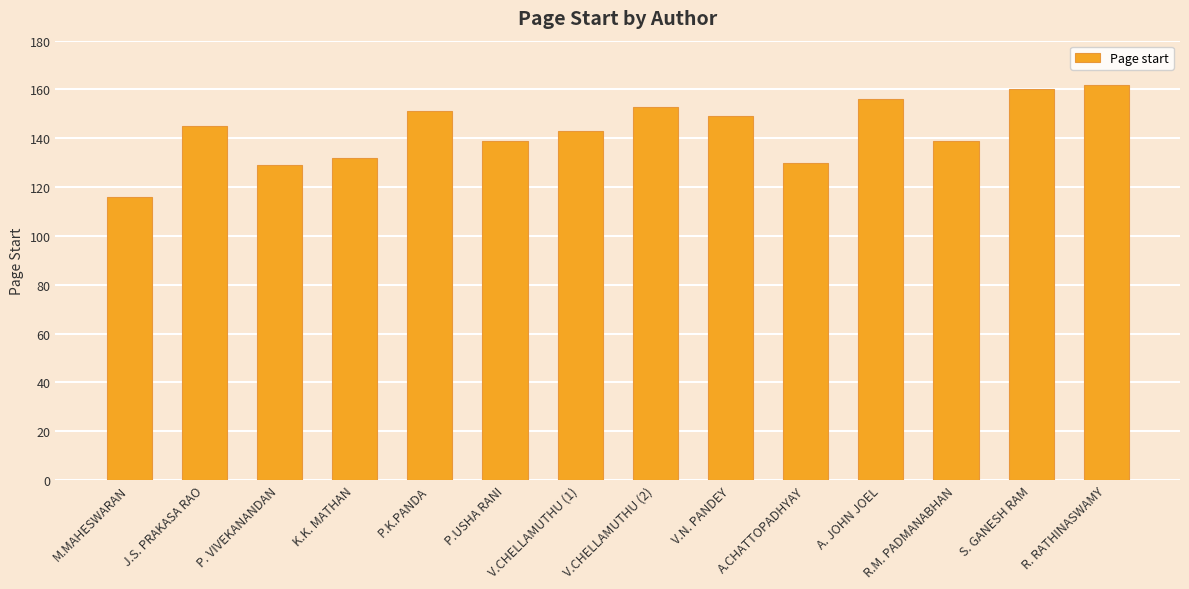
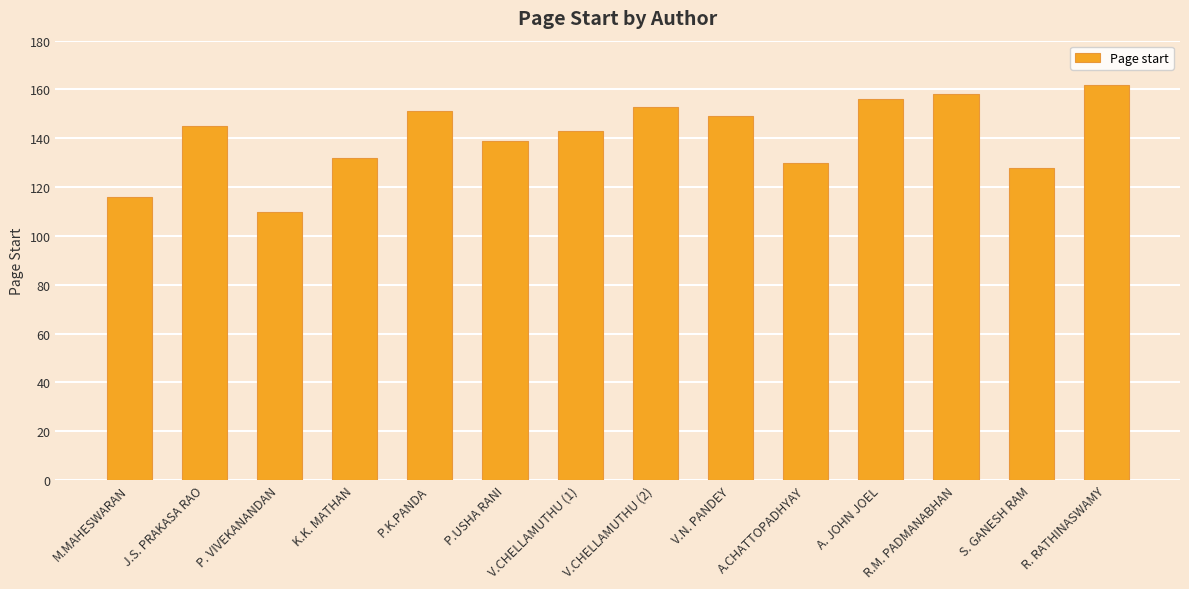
P. VIVEKANANDAN: 129 -> 110
R.M. PADMANABHAN: 139 -> 158
S. GANESH RAM: 160 -> 128
